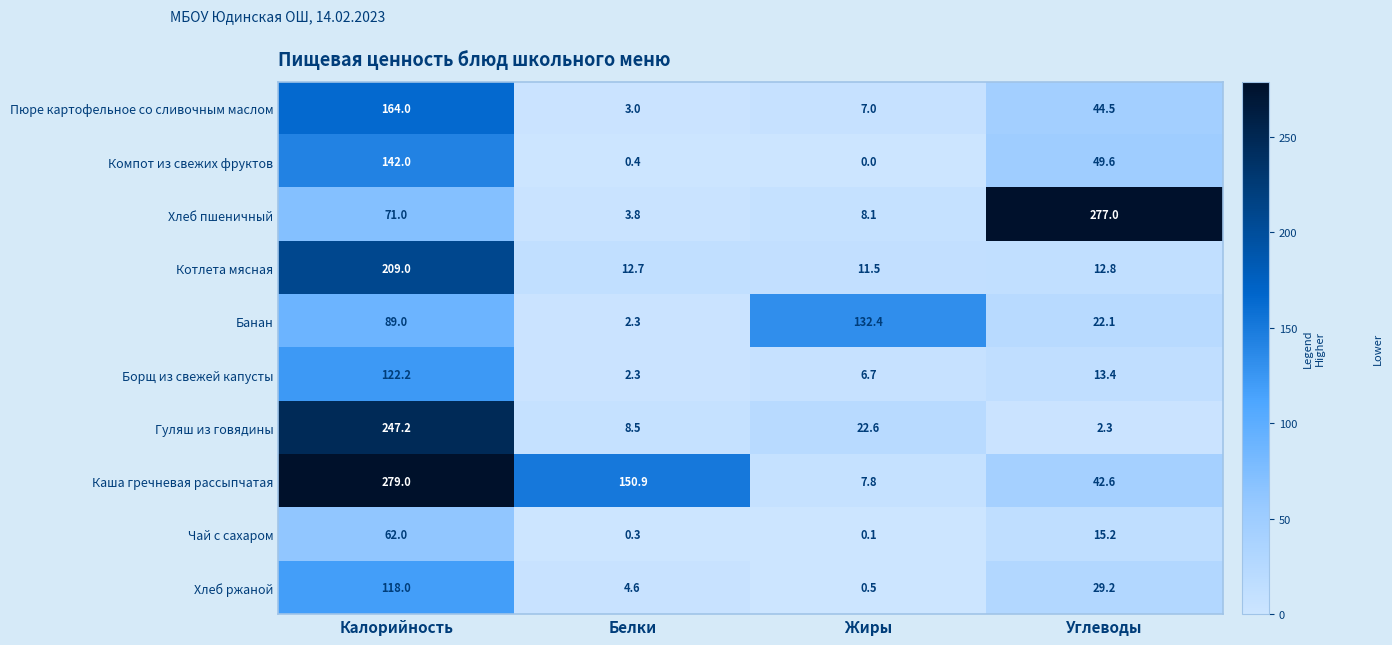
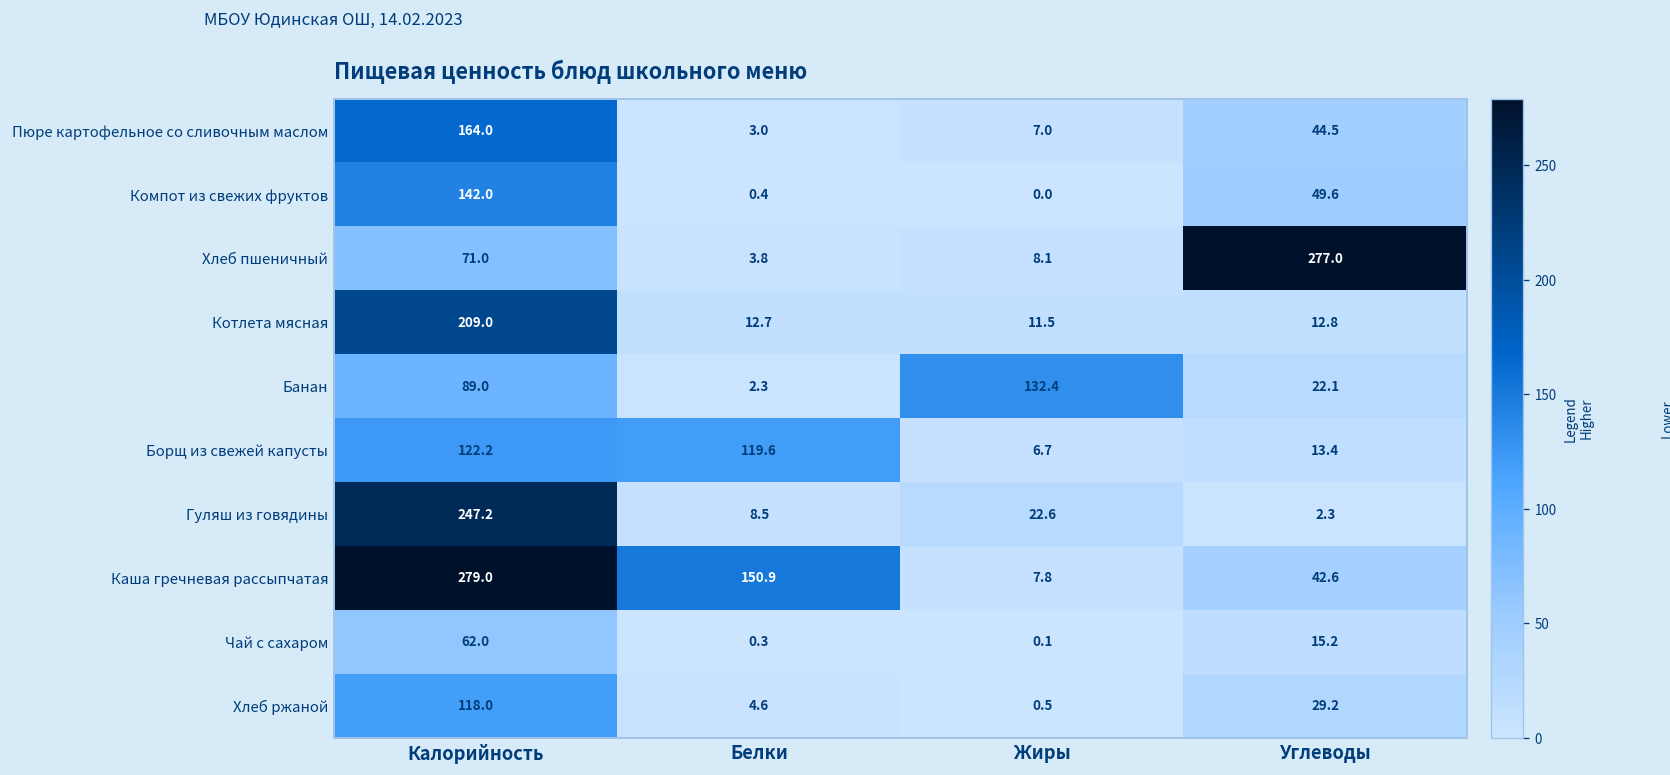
Борщ из свежей капусты, Белки: 2.3 -> 119.6
